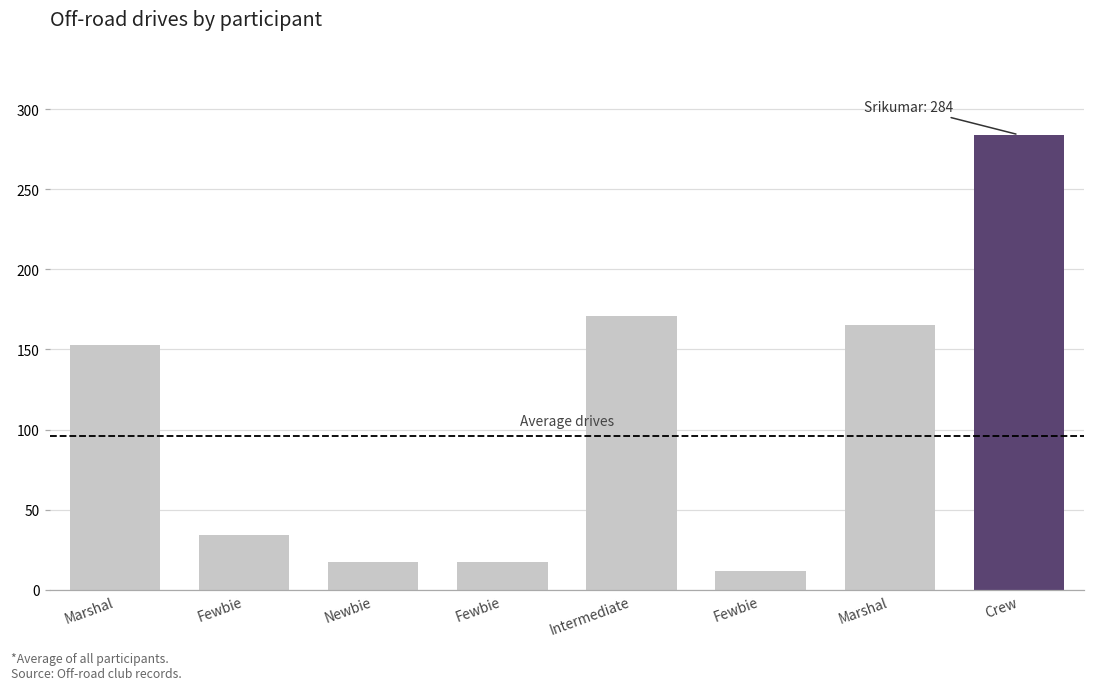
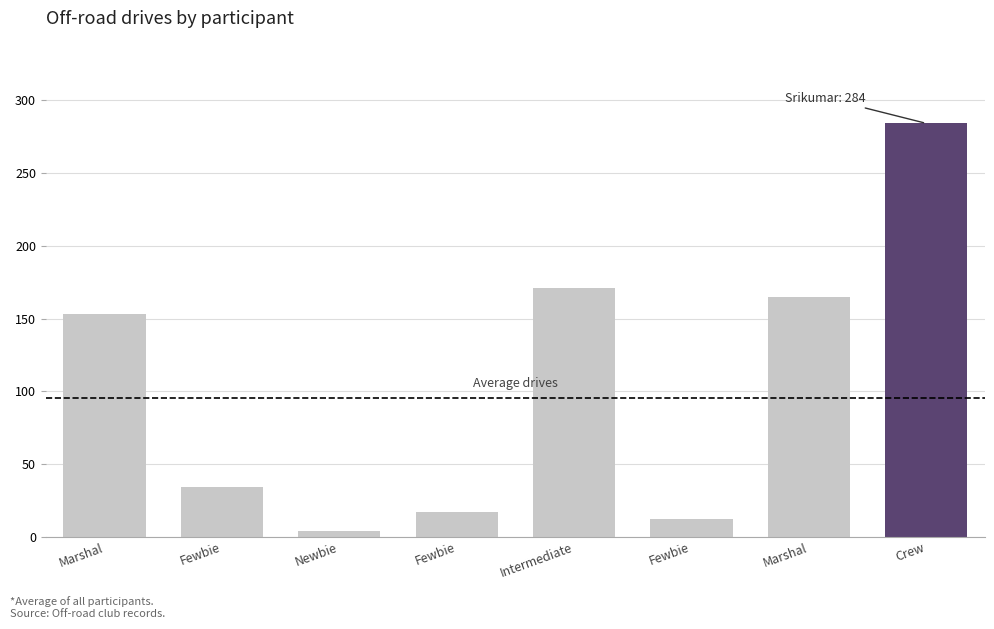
Newbie: 17 -> 4
